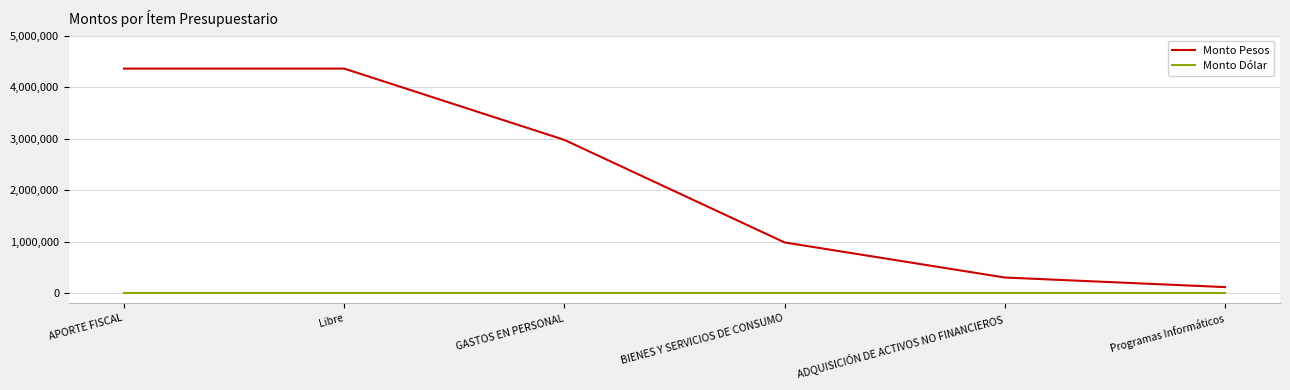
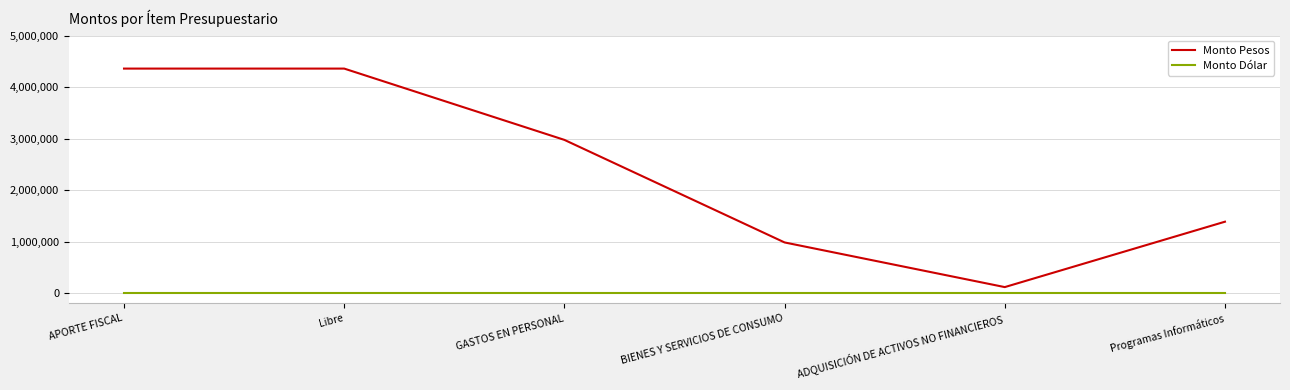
Monto Pesos, ADQUISICIÓN DE ACTIVOS NO FINANCIEROS: 300,000 -> 100,000
Monto Pesos, Programas Informáticos: 100,000 -> 1,400,000
